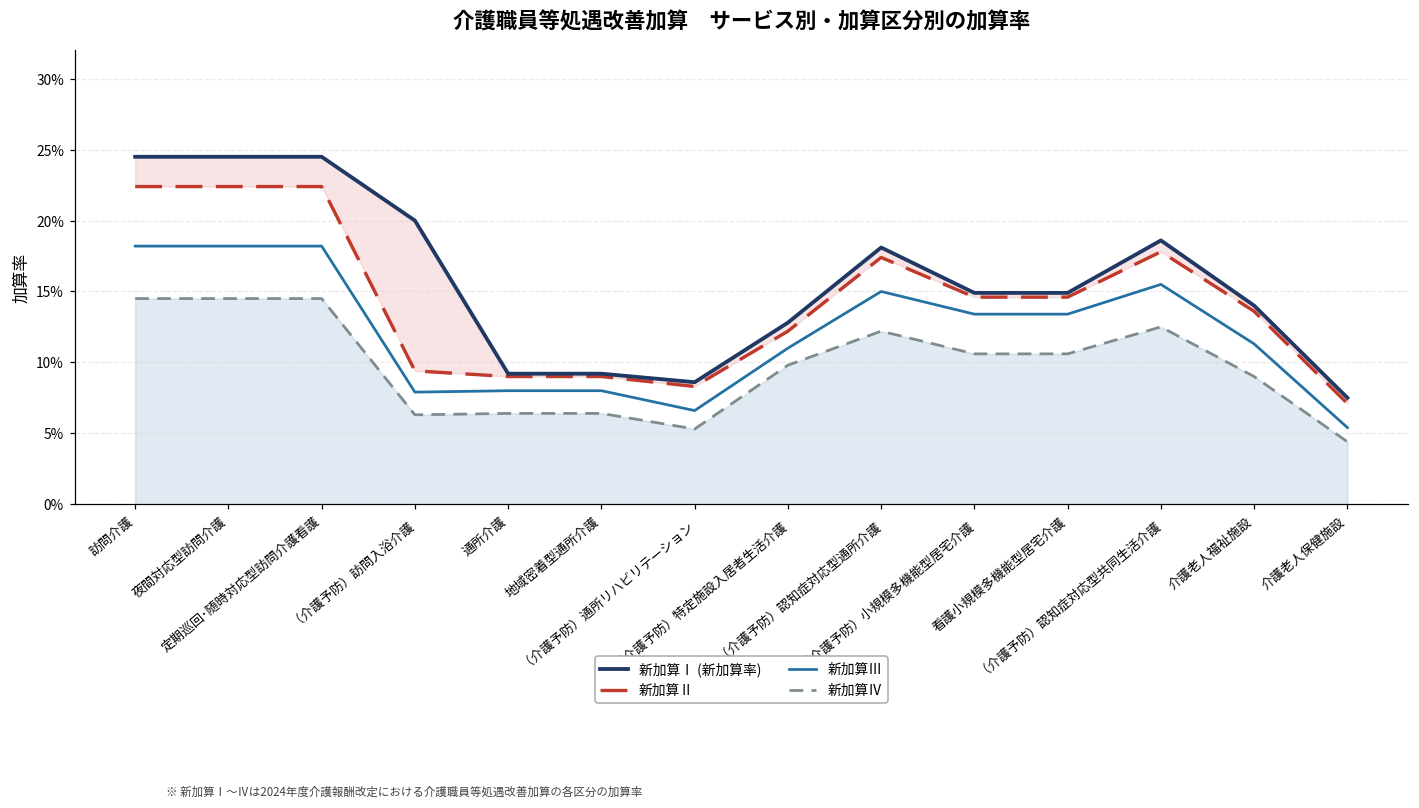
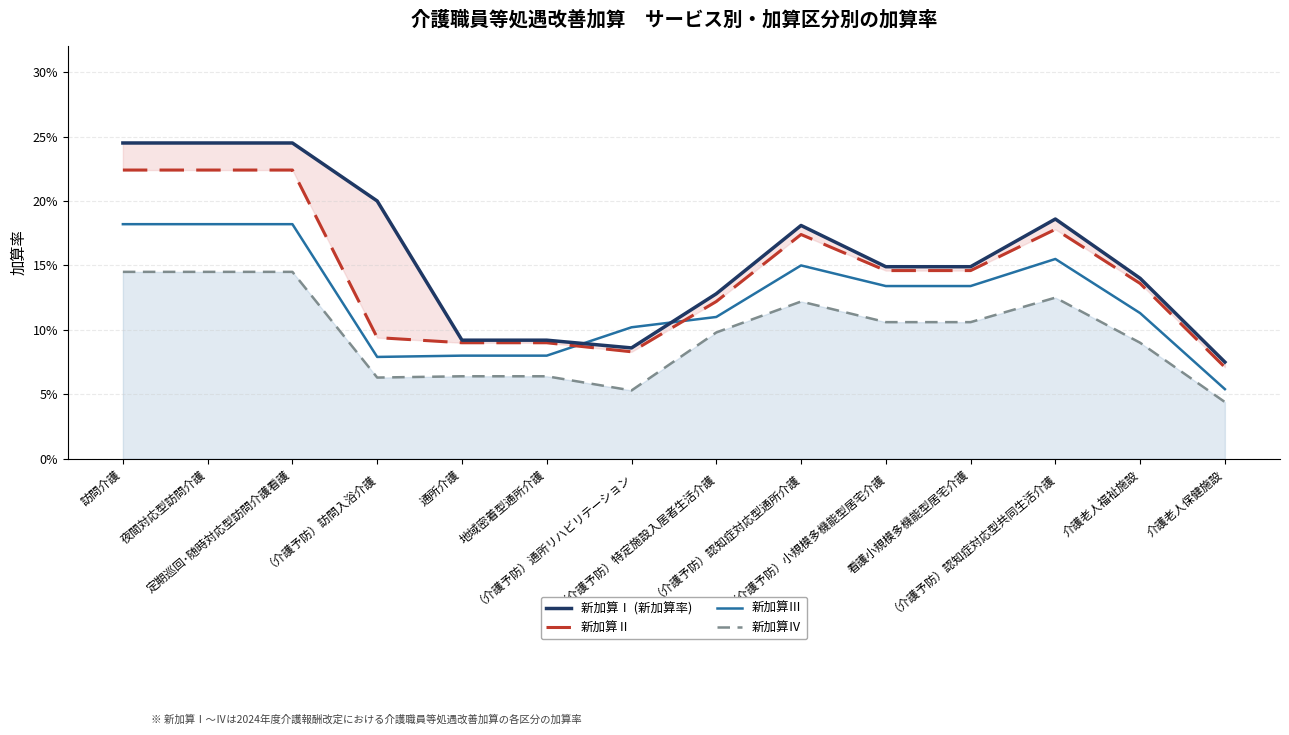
新加算Ⅲ, （介護予防）通所リハビリテーション: 6.6% -> 10.2%
